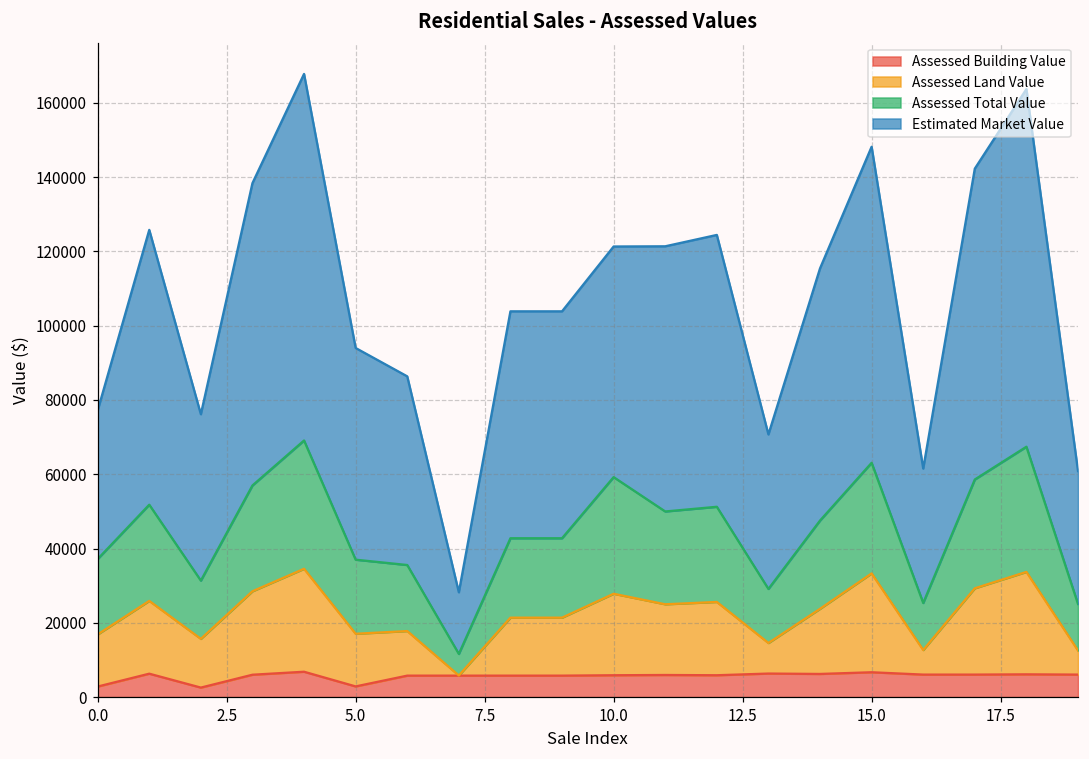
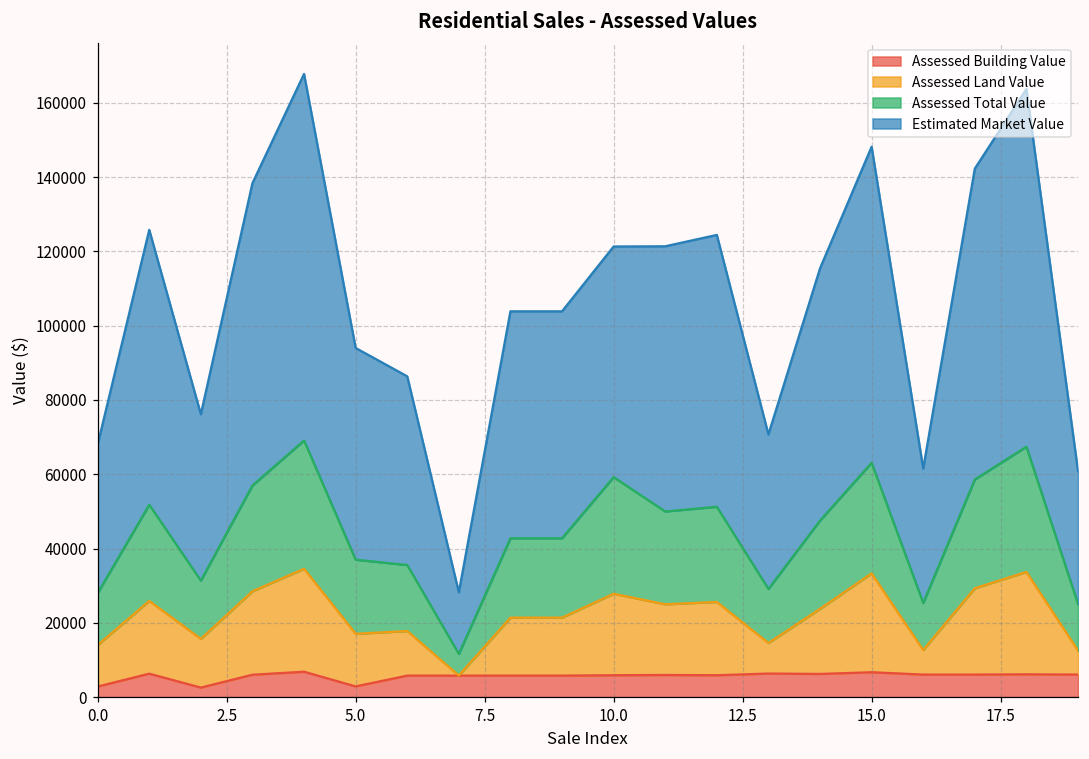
Assessed Land Value, 0.0: 14000 -> 11000
Assessed Total Value, 0.0: 20000 -> 14000
